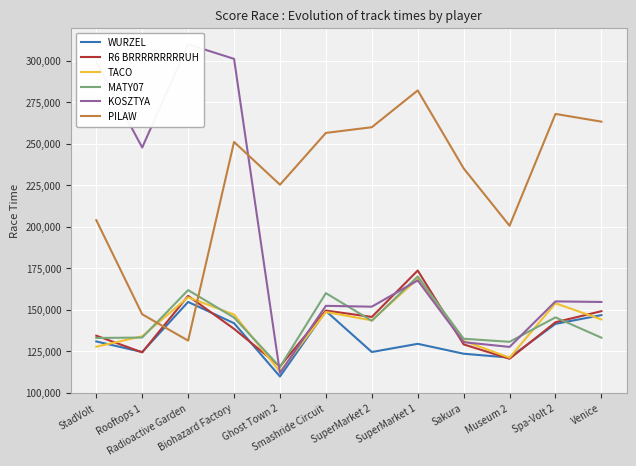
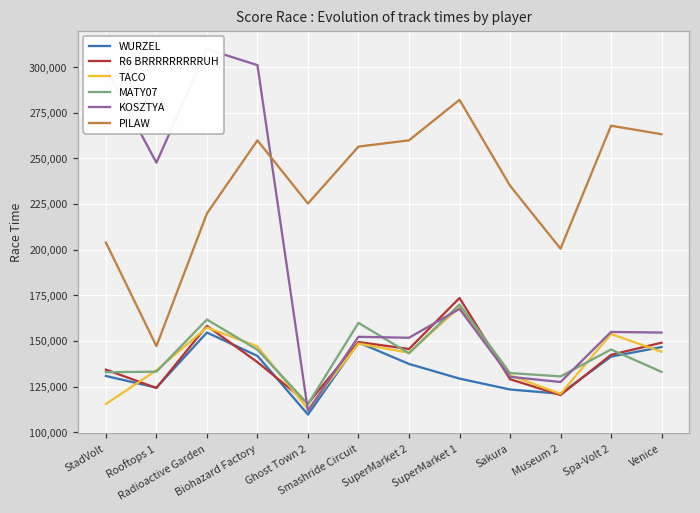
TACO, StadVolt: 128,000 -> 116,000
PILAW, Radioactive Garden: 131,000 -> 220,000
PILAW, Biohazard Factory: 251,000 -> 260,000
WURZEL, SuperMarket 2: 125,000 -> 137,000
